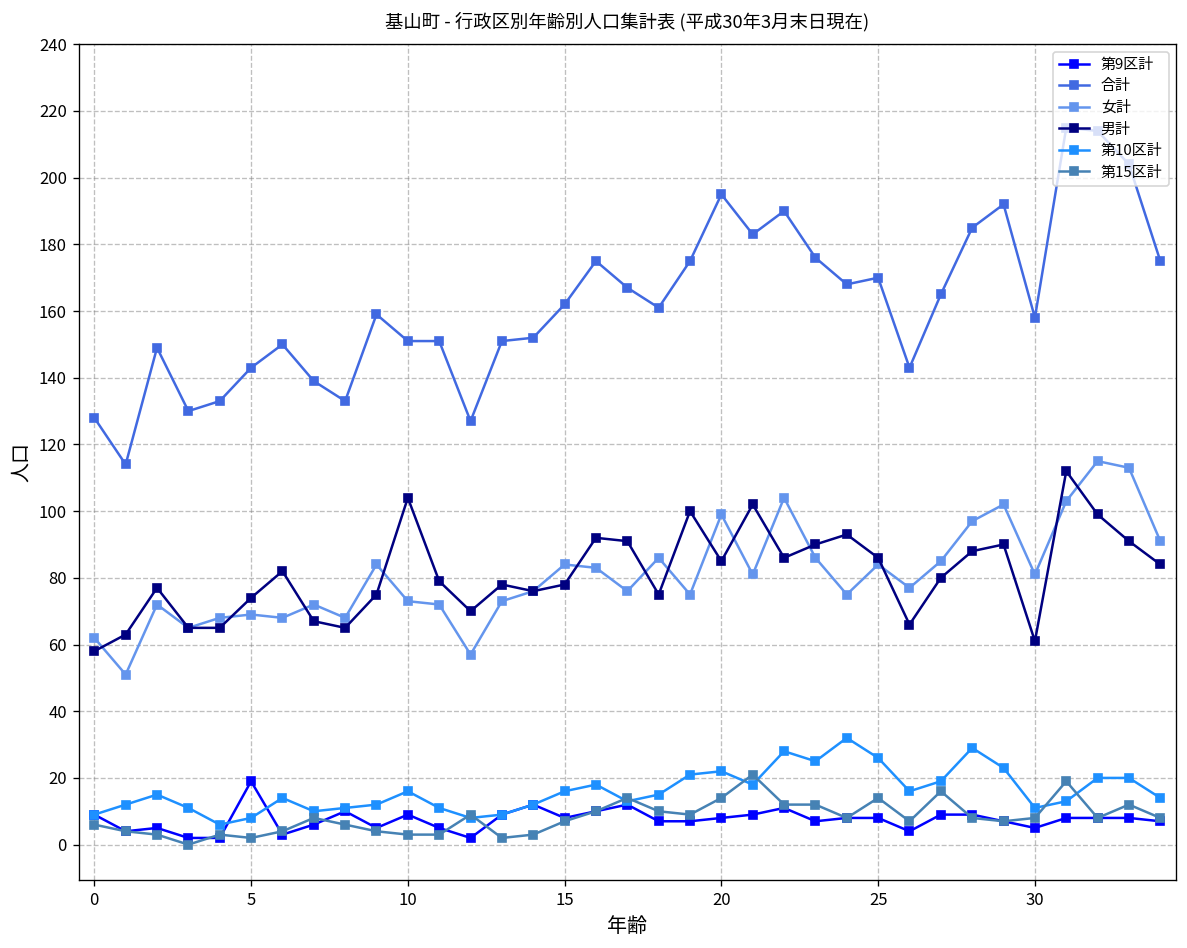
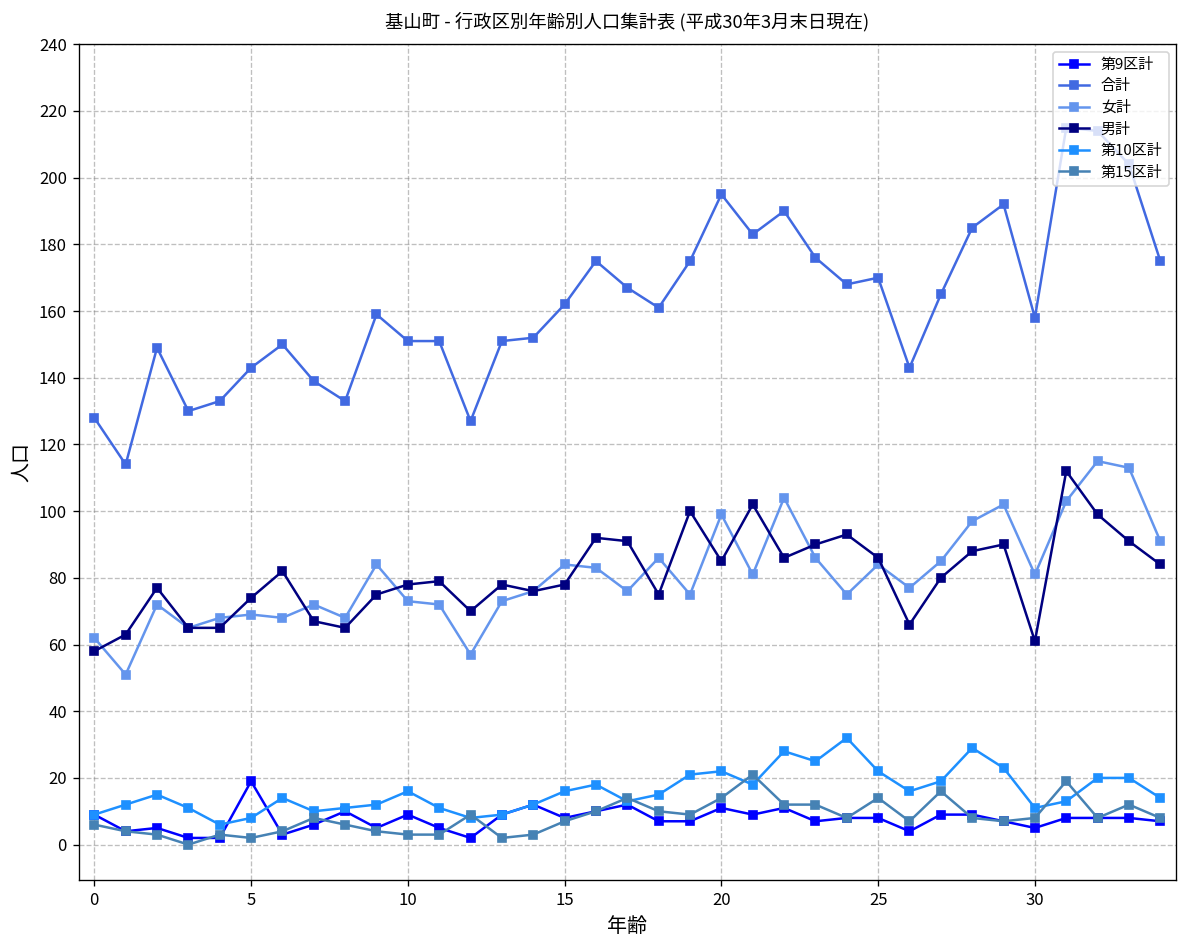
男計, 10: 104 -> 78
第9区計, 20: 8 -> 11
第10区計, 25: 26 -> 22
